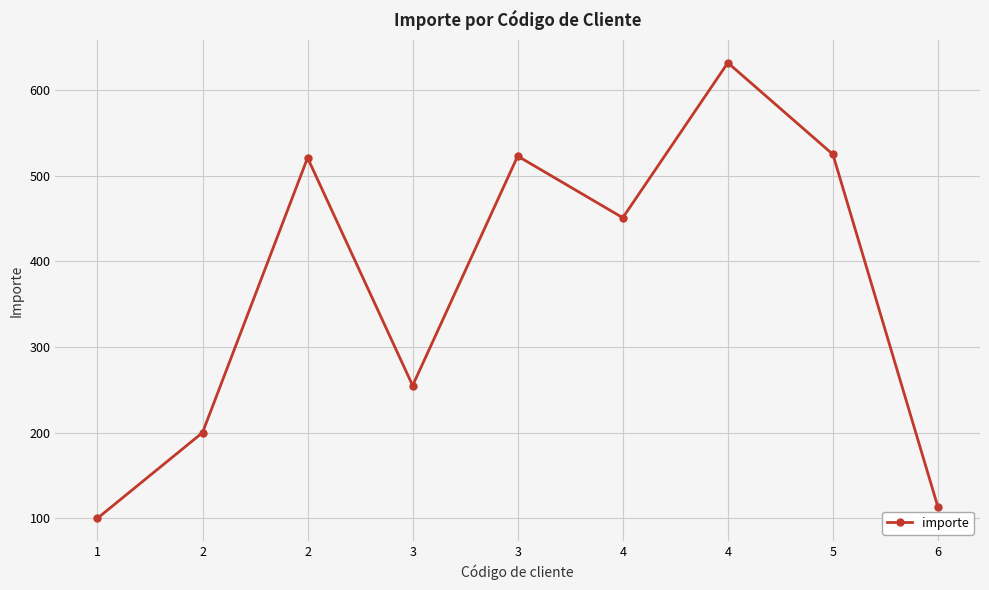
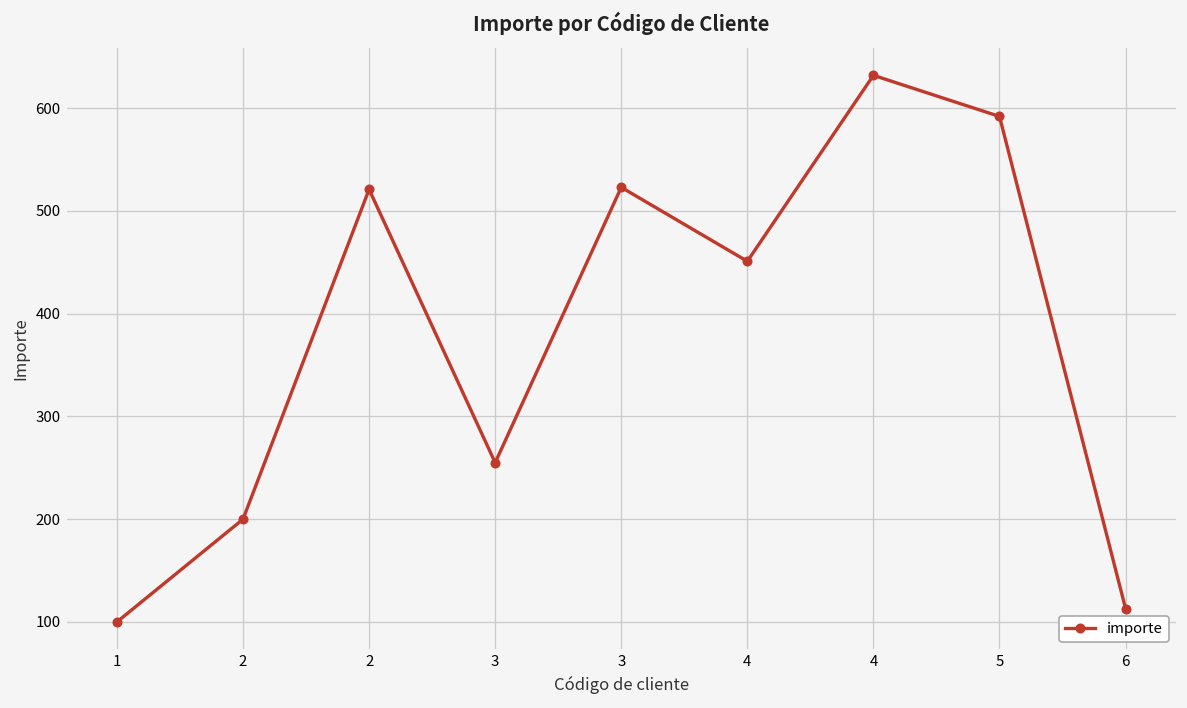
5: 530 -> 590
